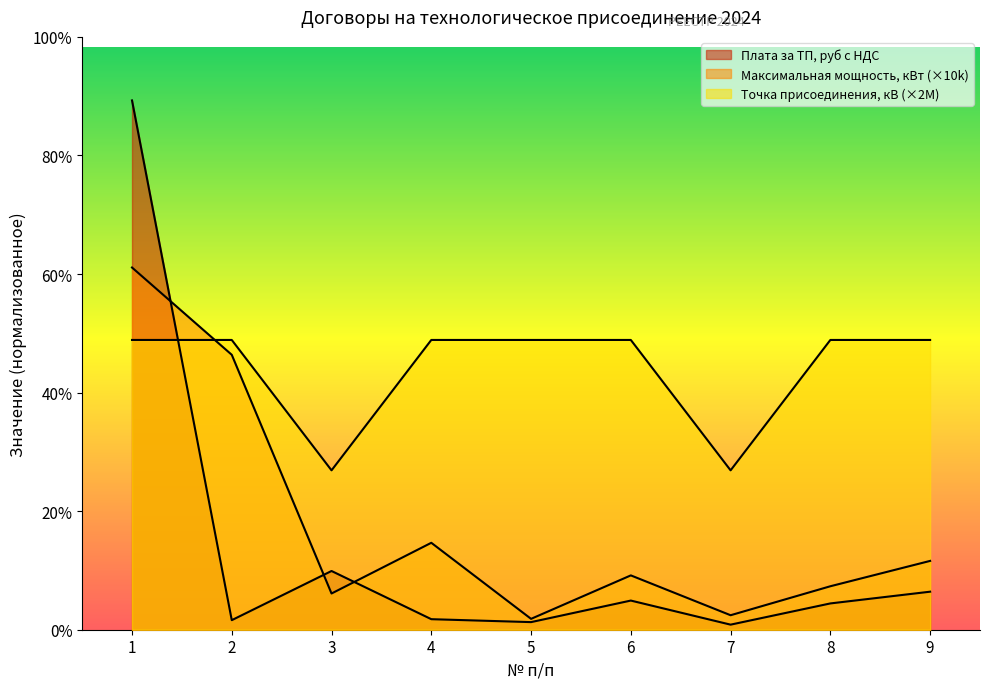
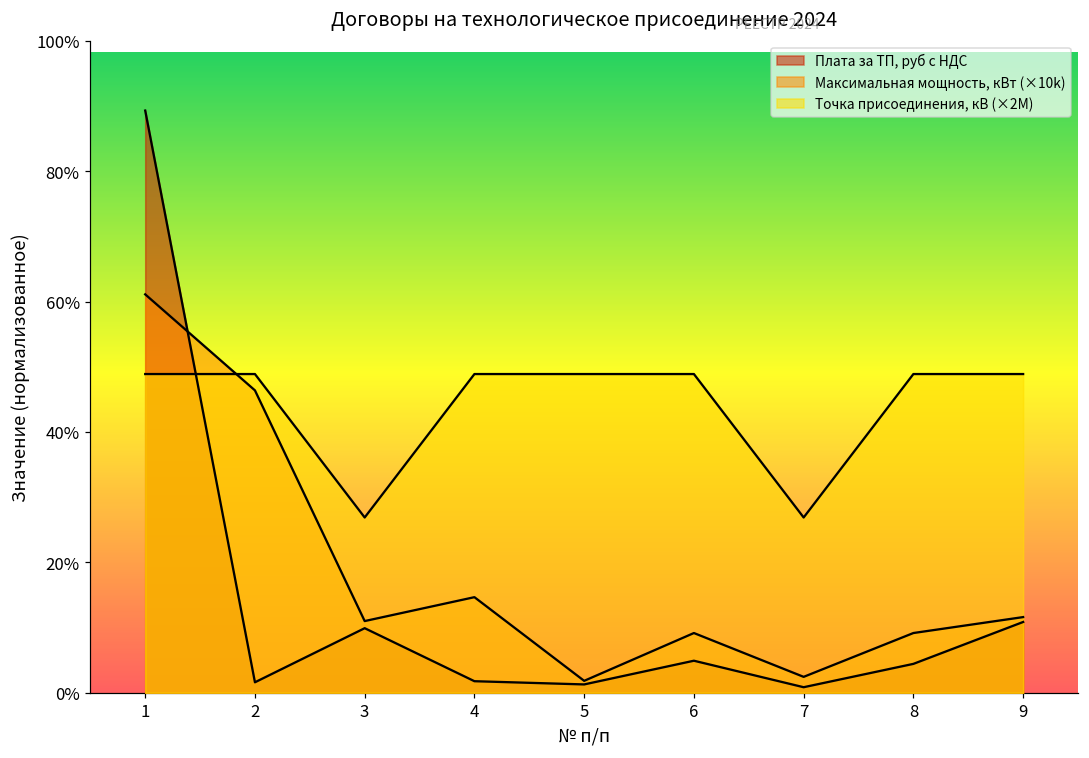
Максимальная мощность, кВт (×10k), 3: 6% -> 11%
Максимальная мощность, кВт (×10k), 8: 7% -> 9%
Плата за ТП, руб с НДС, 9: 6% -> 11%
